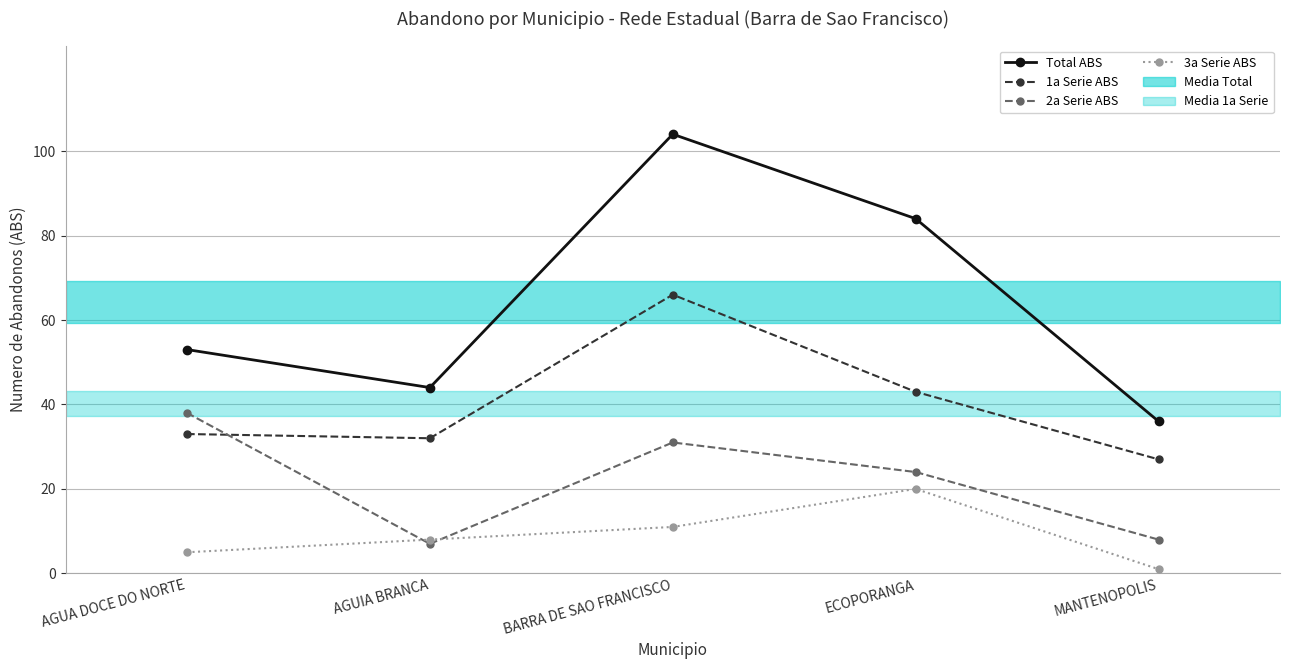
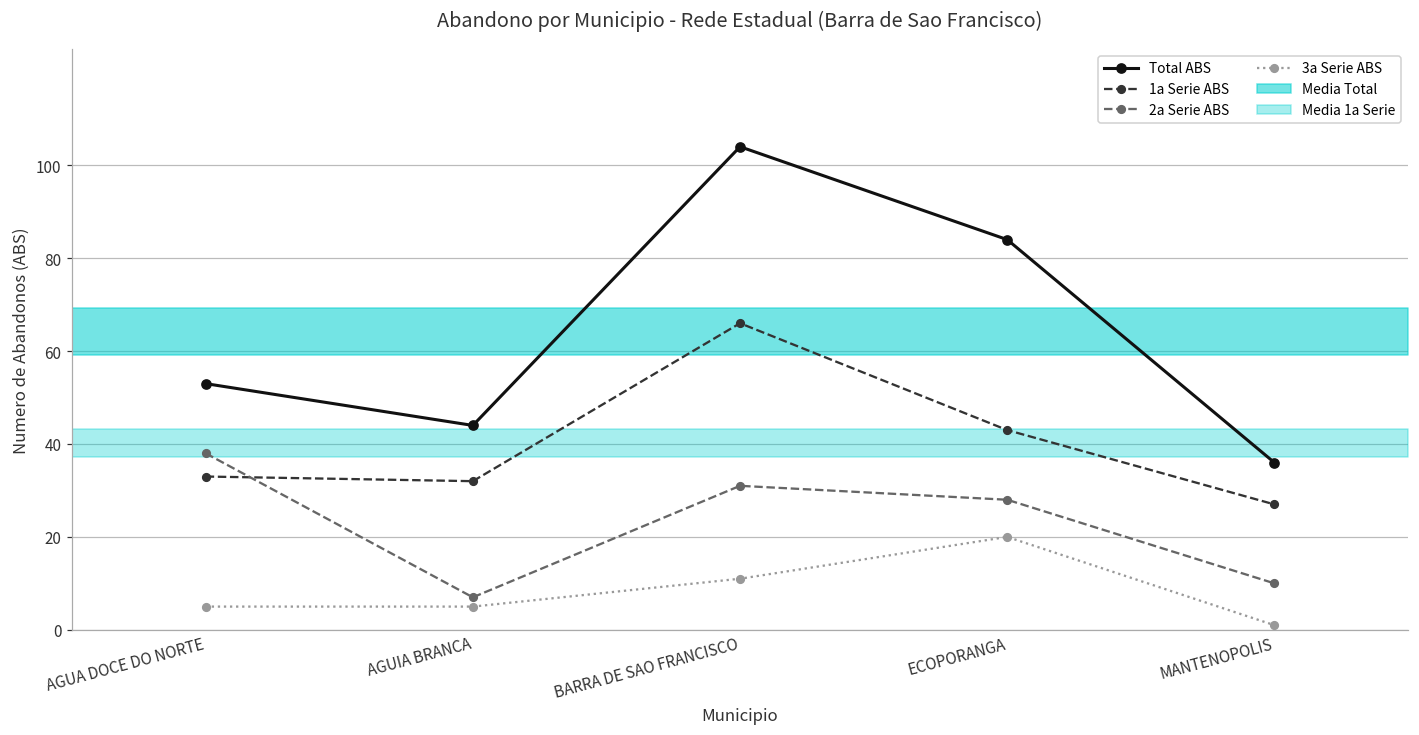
3a Serie ABS, AGUIA BRANCA: 8 -> 5
2a Serie ABS, ECOPORANGA: 24 -> 28
2a Serie ABS, MANTENOPOLIS: 8 -> 10
